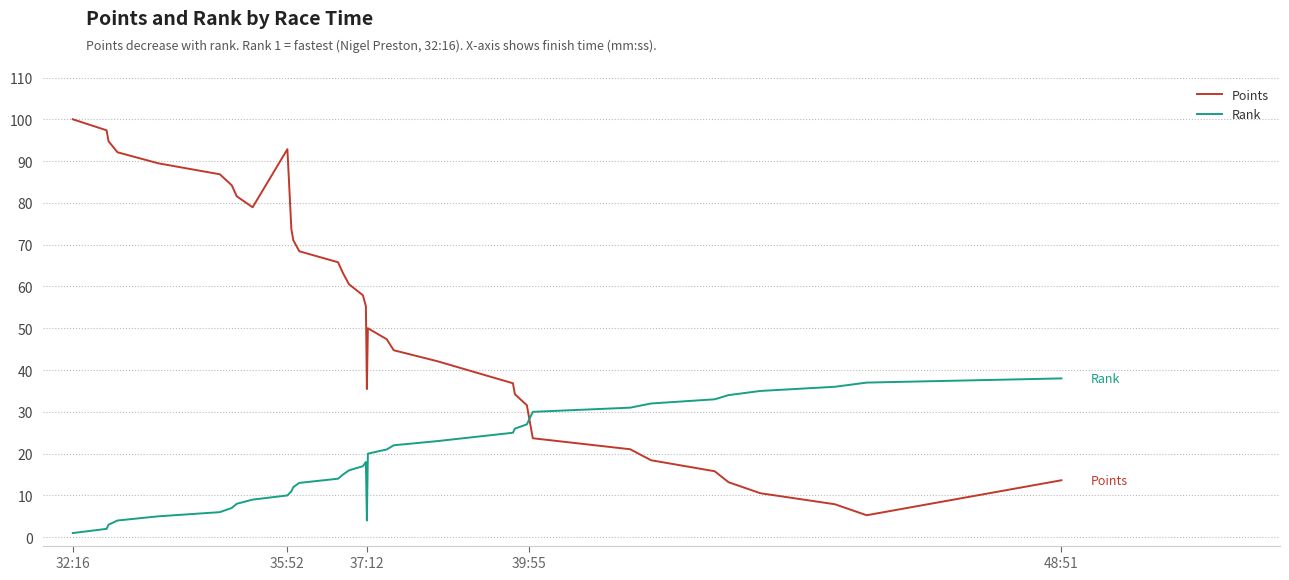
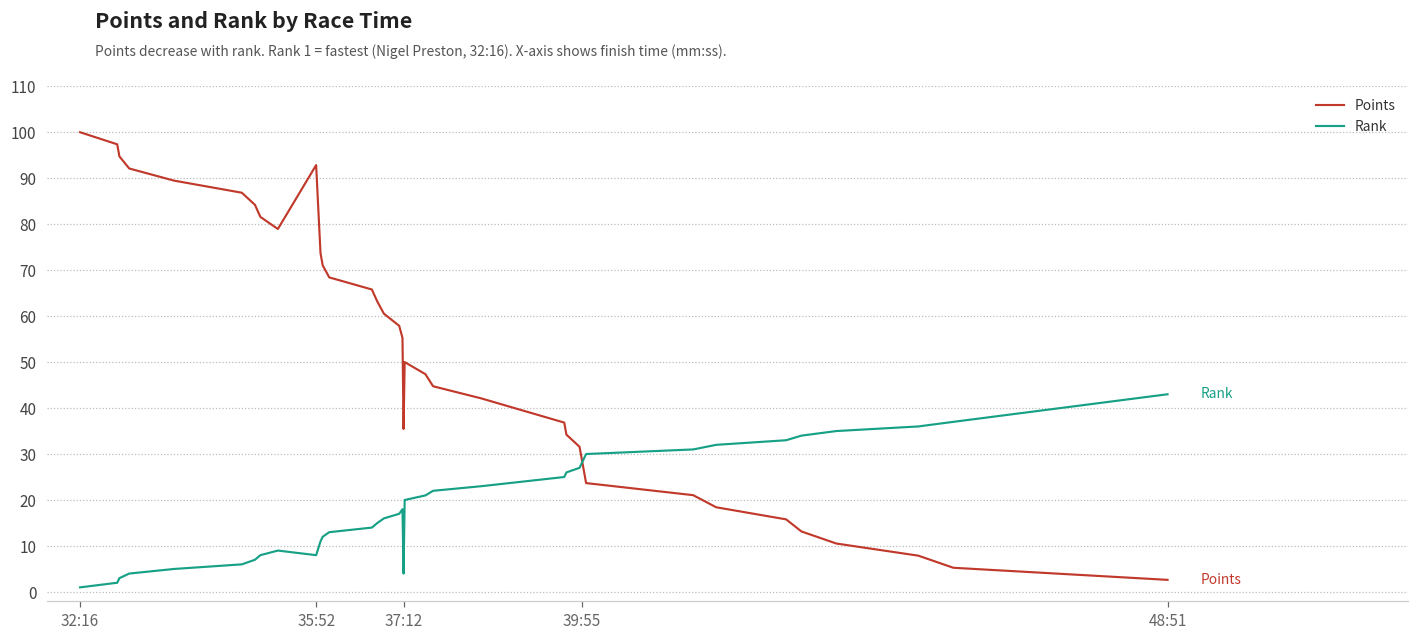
Rank, 35:52: 10 -> 8
Points, 48:51: 14 -> 3
Rank, 48:51: 38 -> 43
